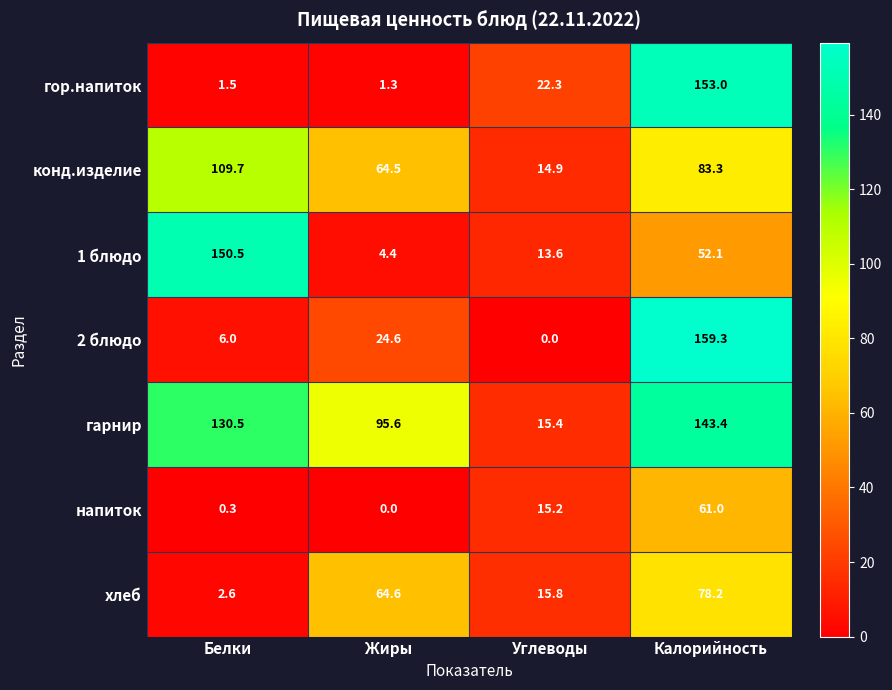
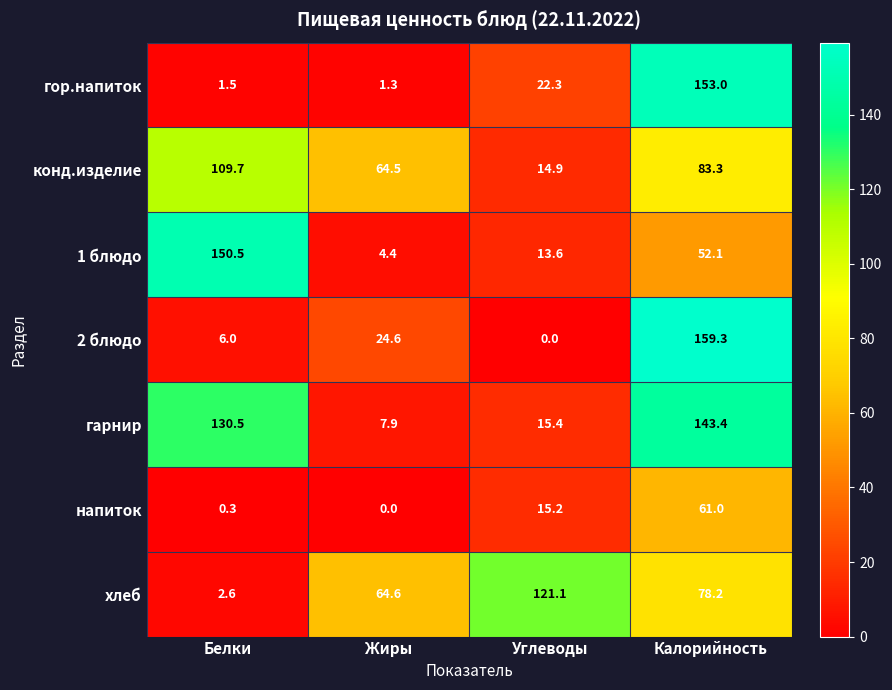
гарнир, Жиры: 95.6 -> 7.9
хлеб, Углеводы: 15.8 -> 121.1
